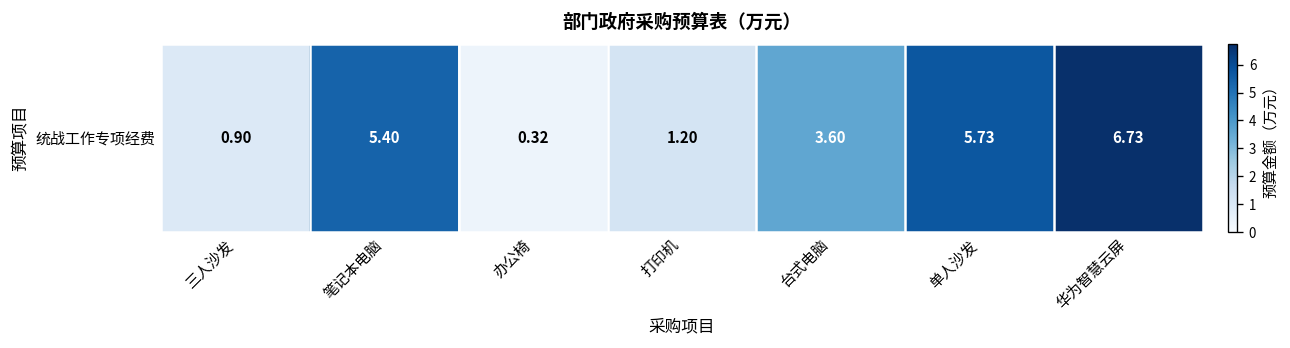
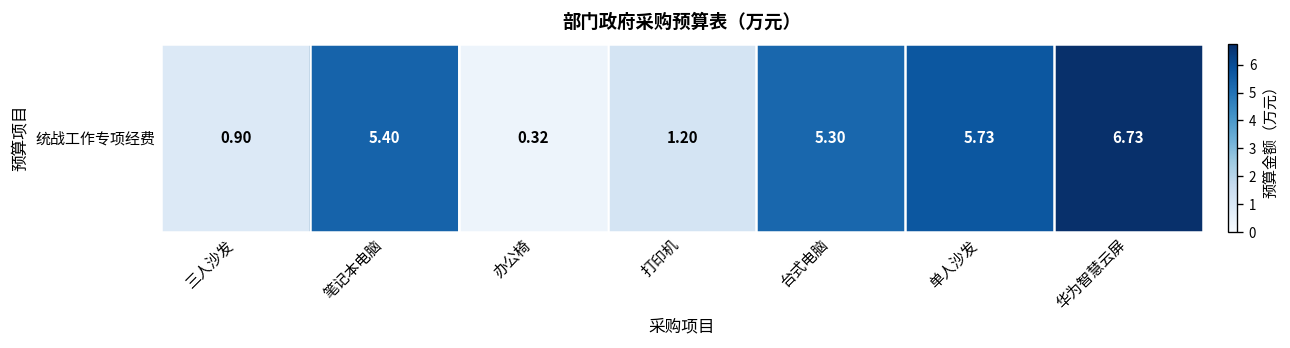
统战工作专项经费, 台式电脑: 3.60 -> 5.30
